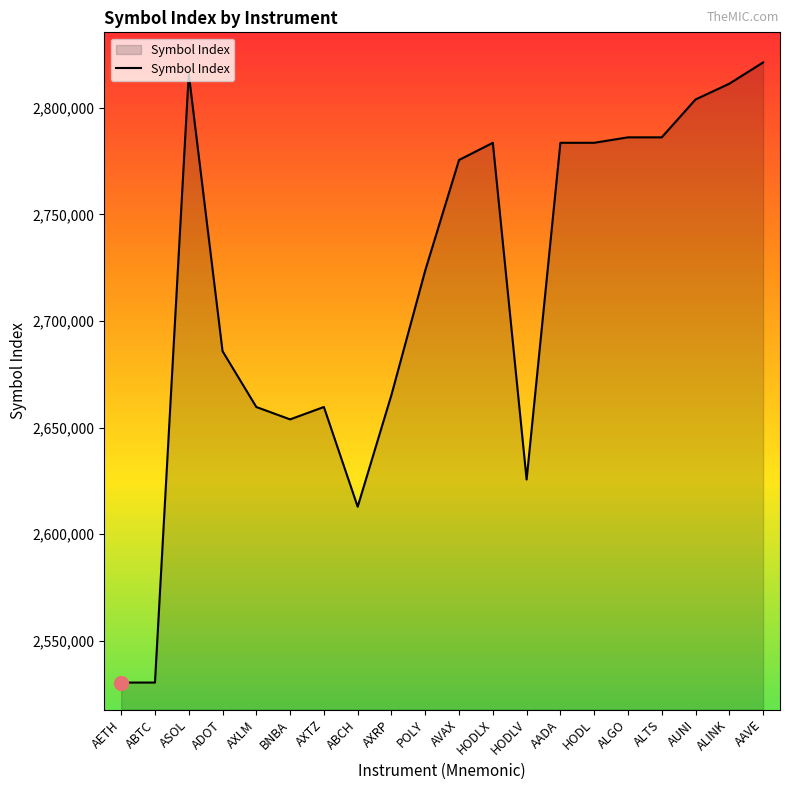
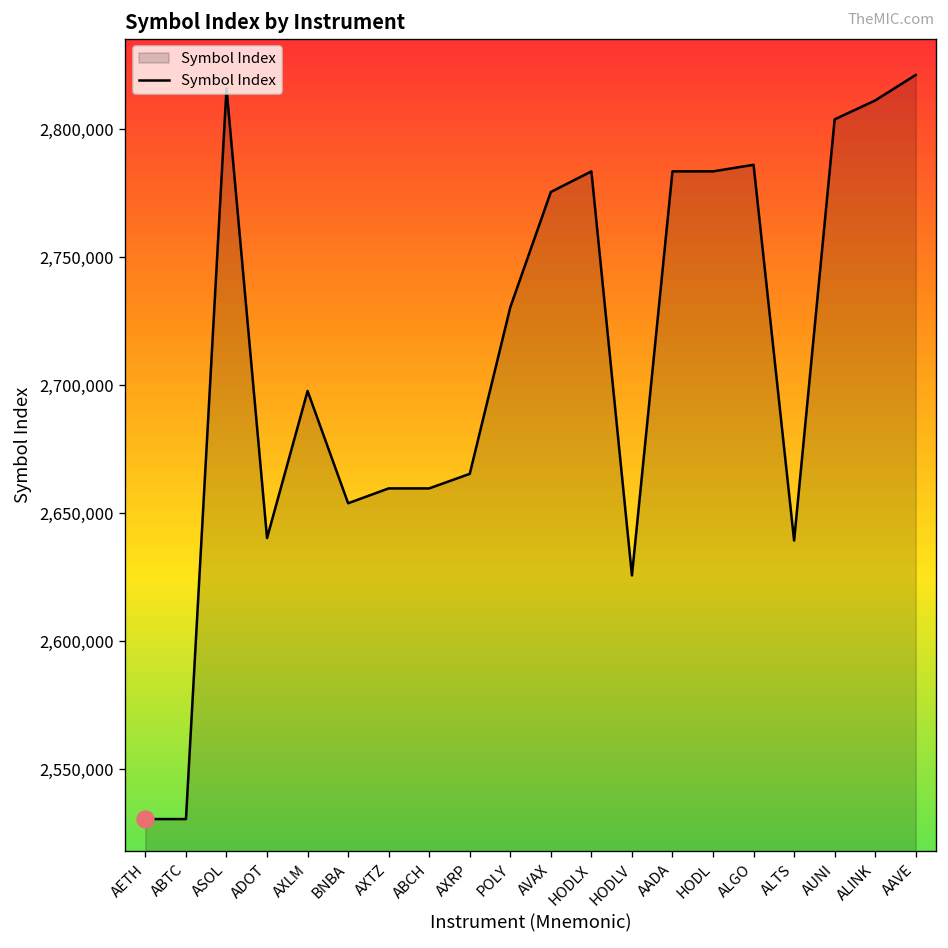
Symbol Index, ADOT: 2,686,000 -> 2,640,000
Symbol Index, AXLM: 2,660,000 -> 2,698,000
Symbol Index, ABCH: 2,613,000 -> 2,660,000
Symbol Index, POLY: 2,724,000 -> 2,730,000
Symbol Index, ALTS: 2,786,000 -> 2,639,000
